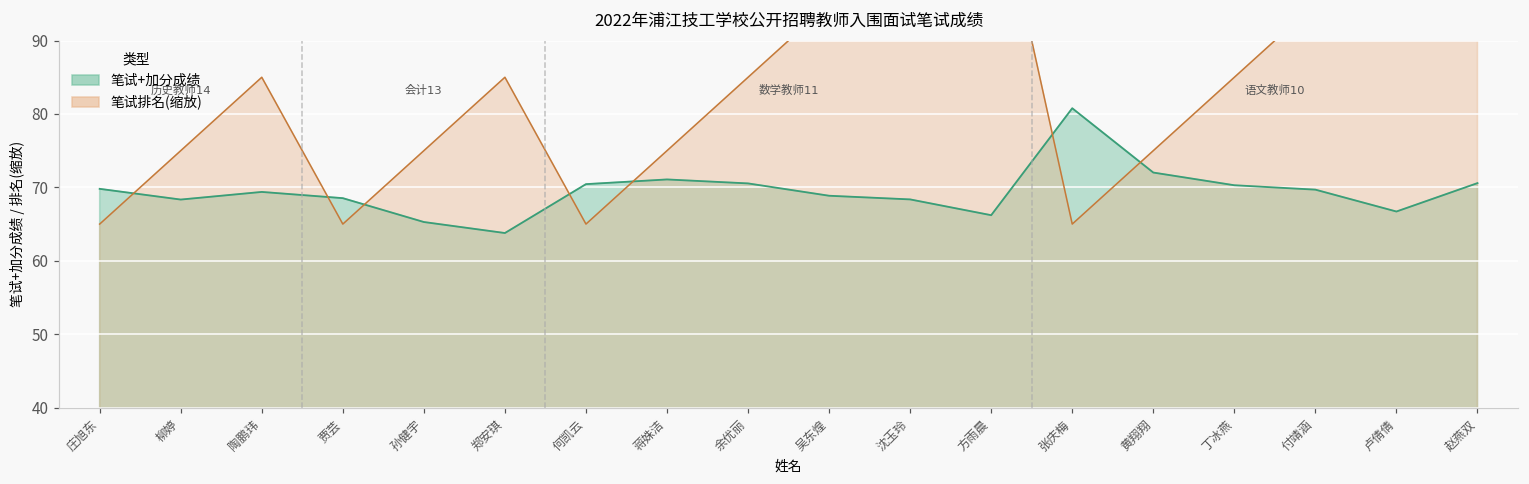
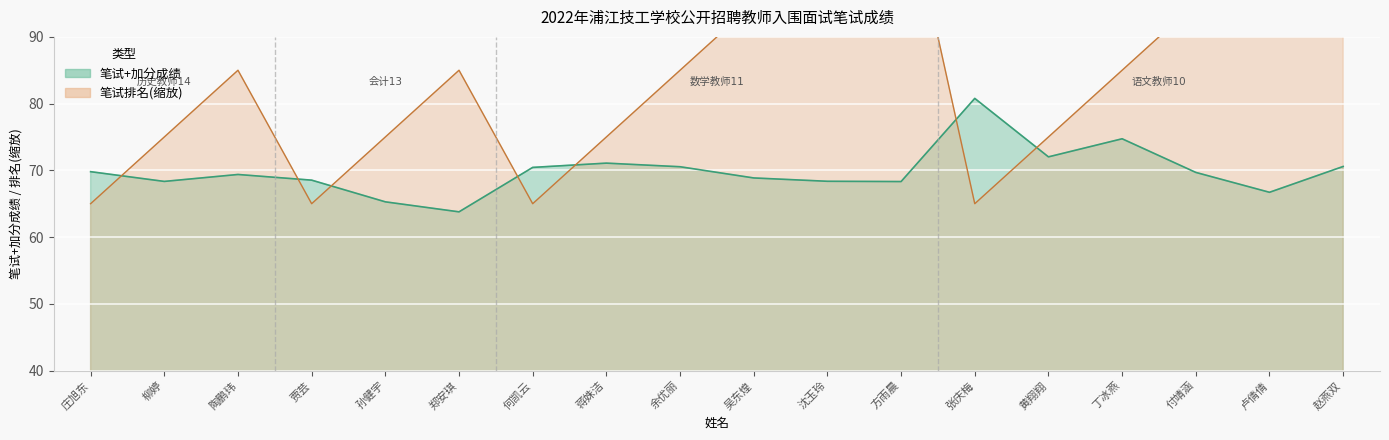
笔试+加分成绩, 方雨晨: 66 -> 68
笔试+加分成绩, 丁冰燕: 70 -> 75
